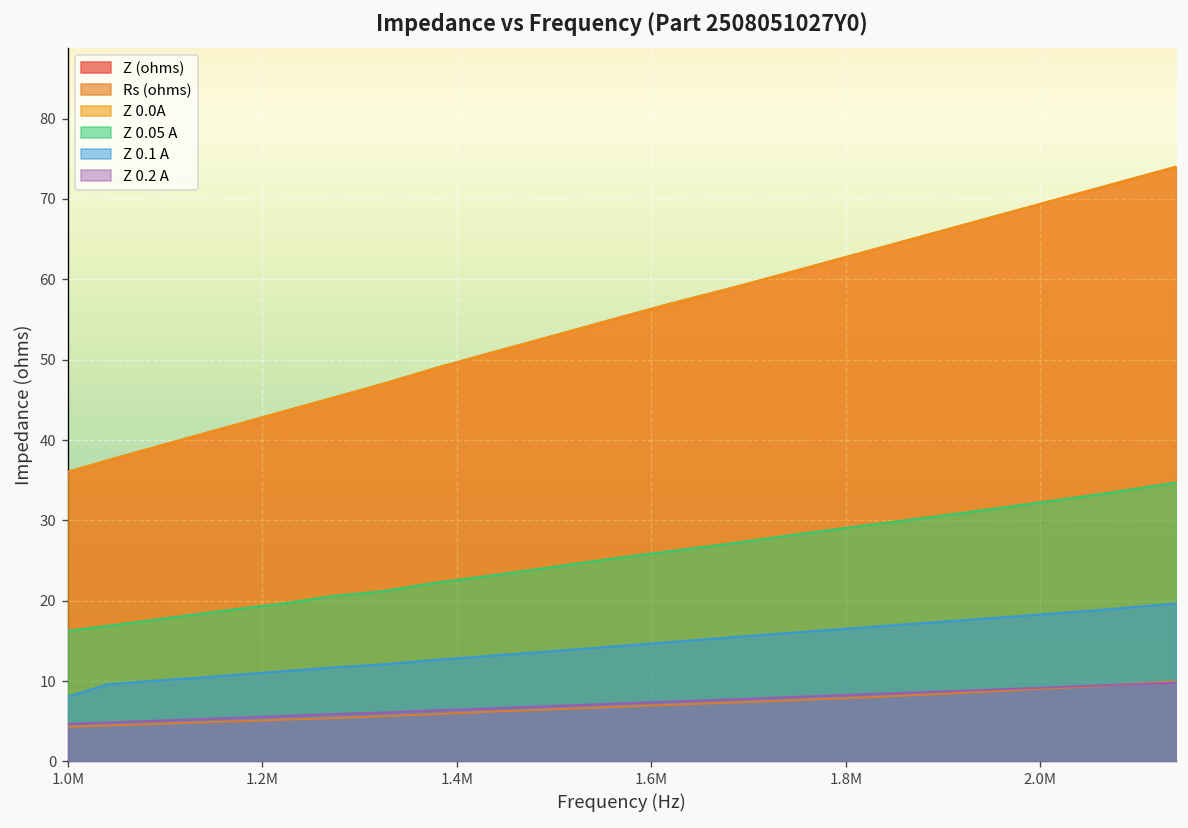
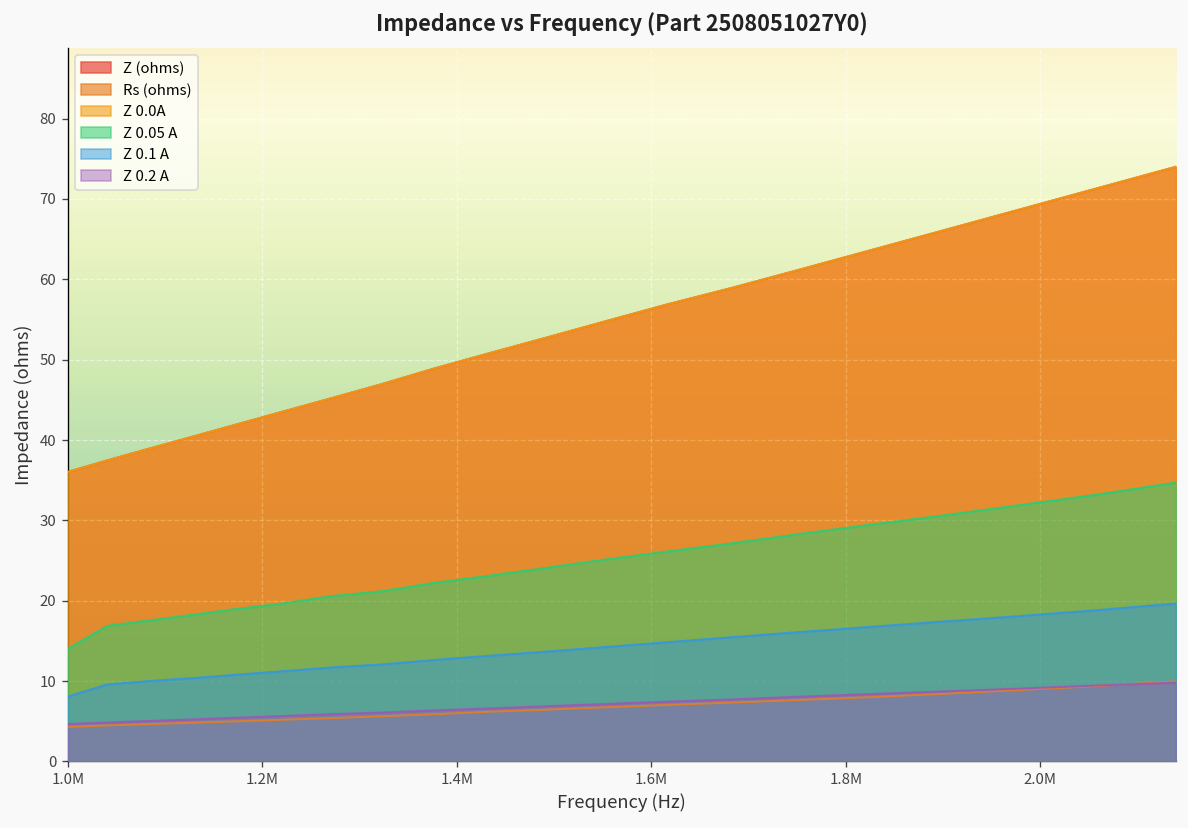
Z 0.05 A, 1.0M: 16 -> 14
